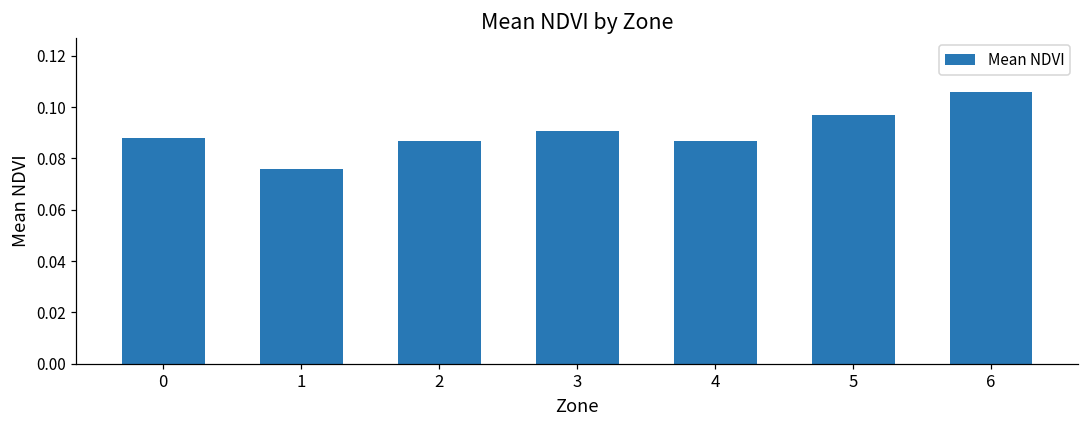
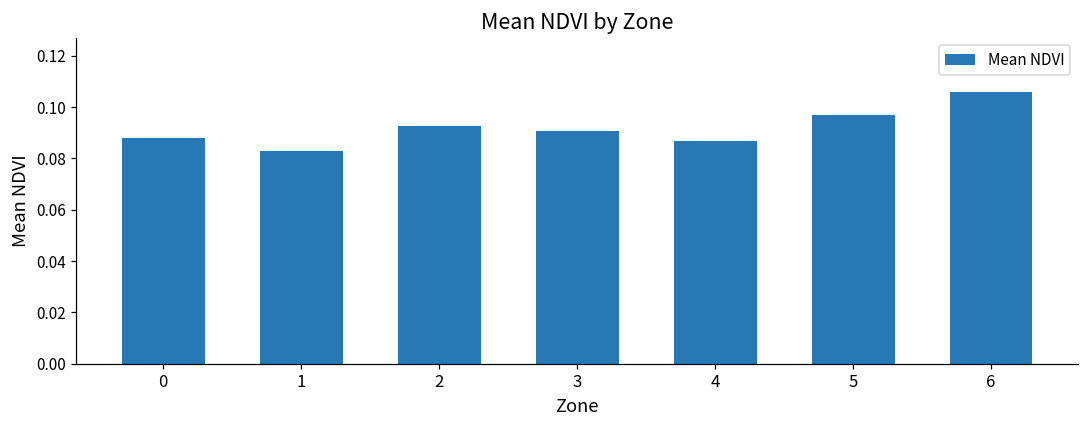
1: 0.076 -> 0.083
2: 0.087 -> 0.093
